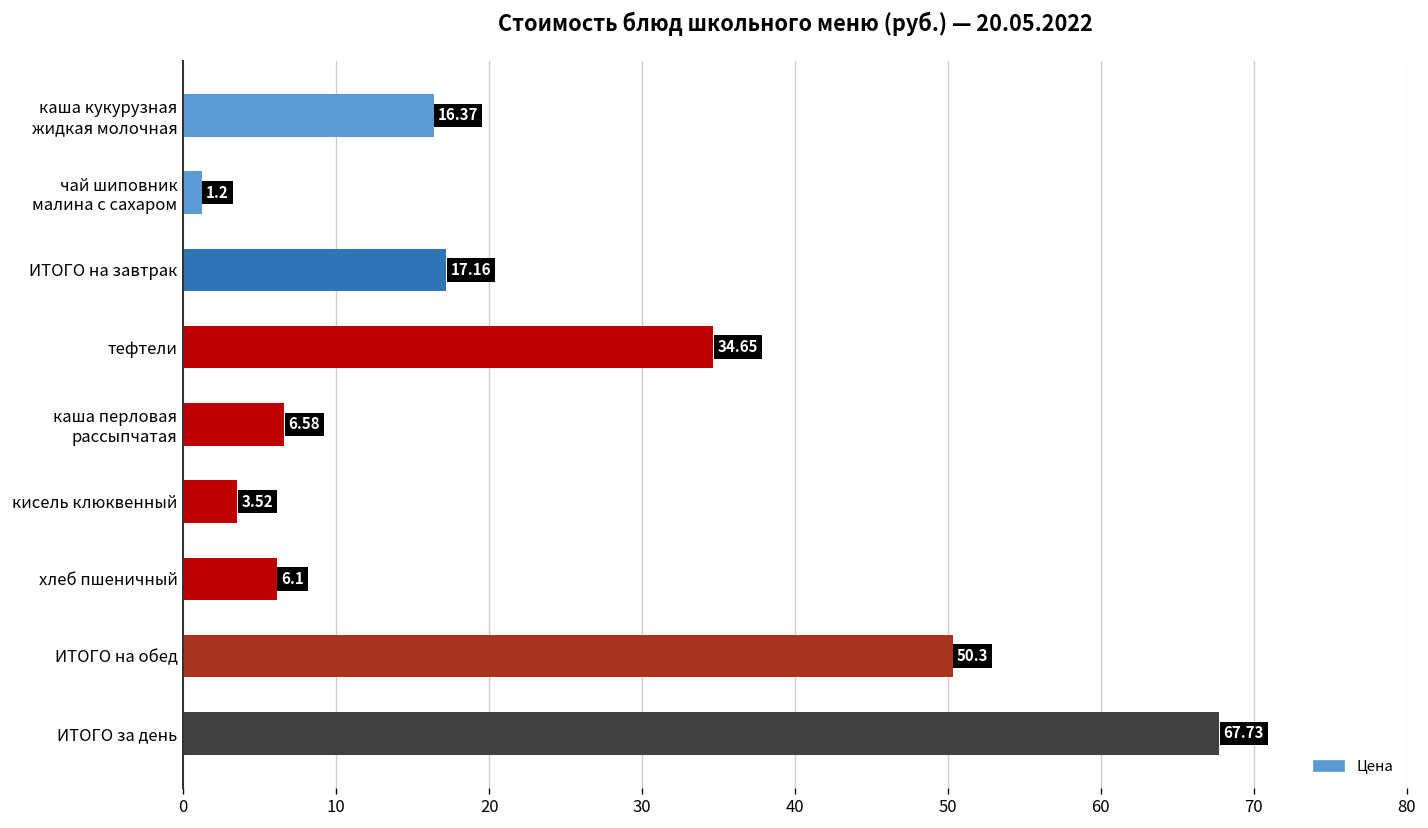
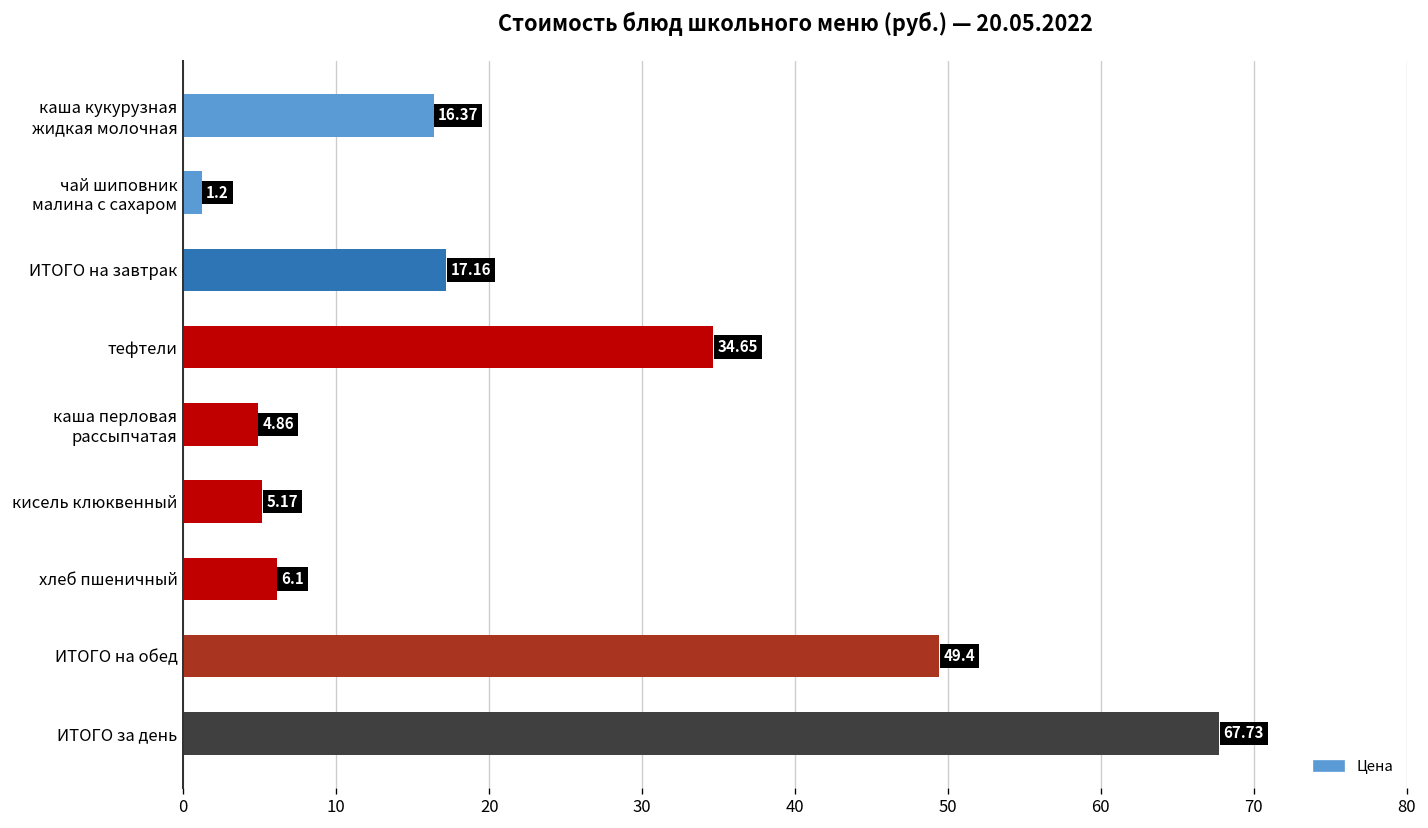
каша перловая рассыпчатая: 6.58 -> 4.86
кисель клюквенный: 3.52 -> 5.17
ИТОГО на обед: 50.3 -> 49.4
